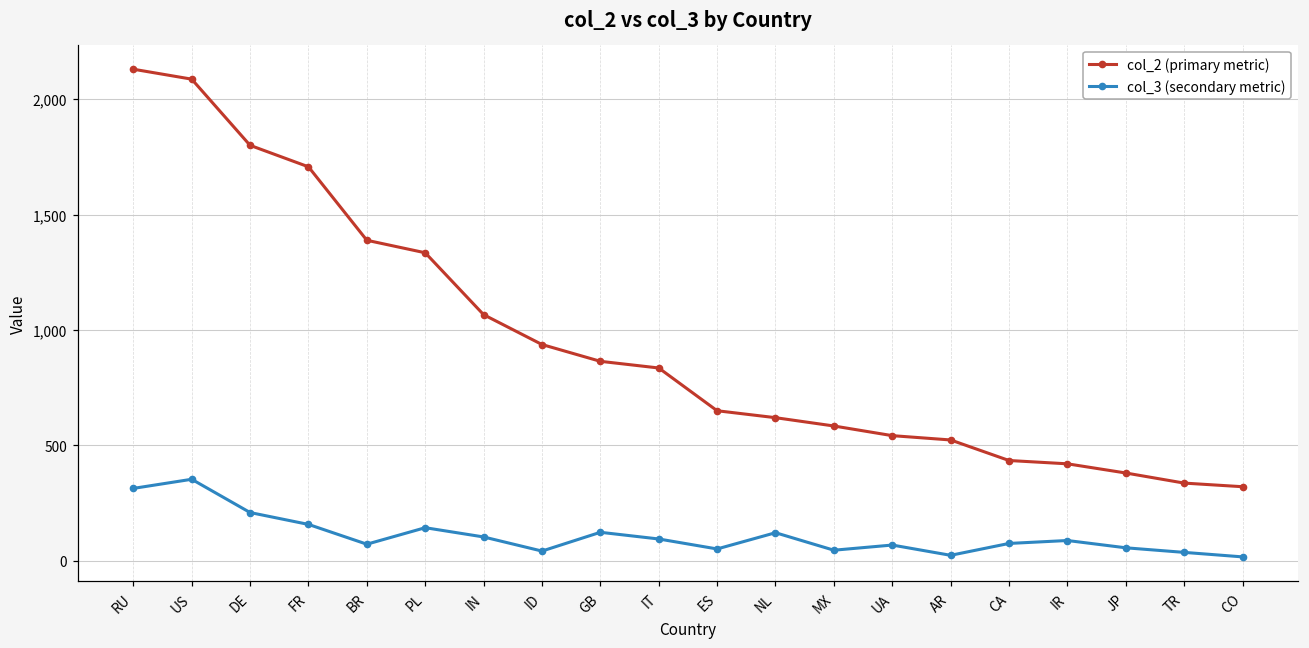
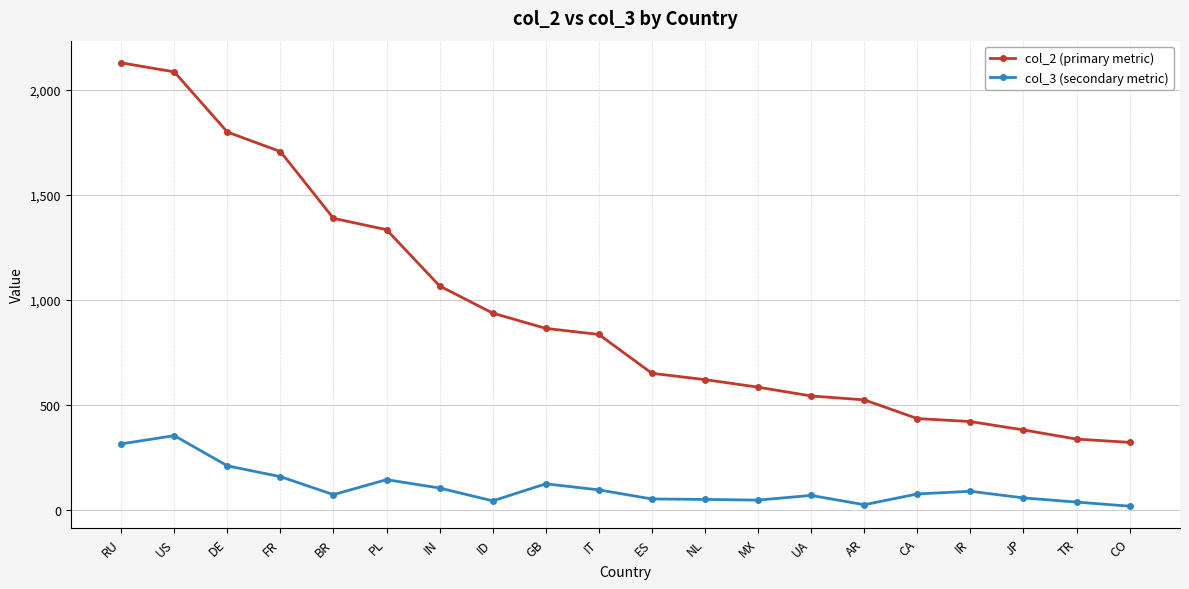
col_3 (secondary metric), NL: 120 -> 50
